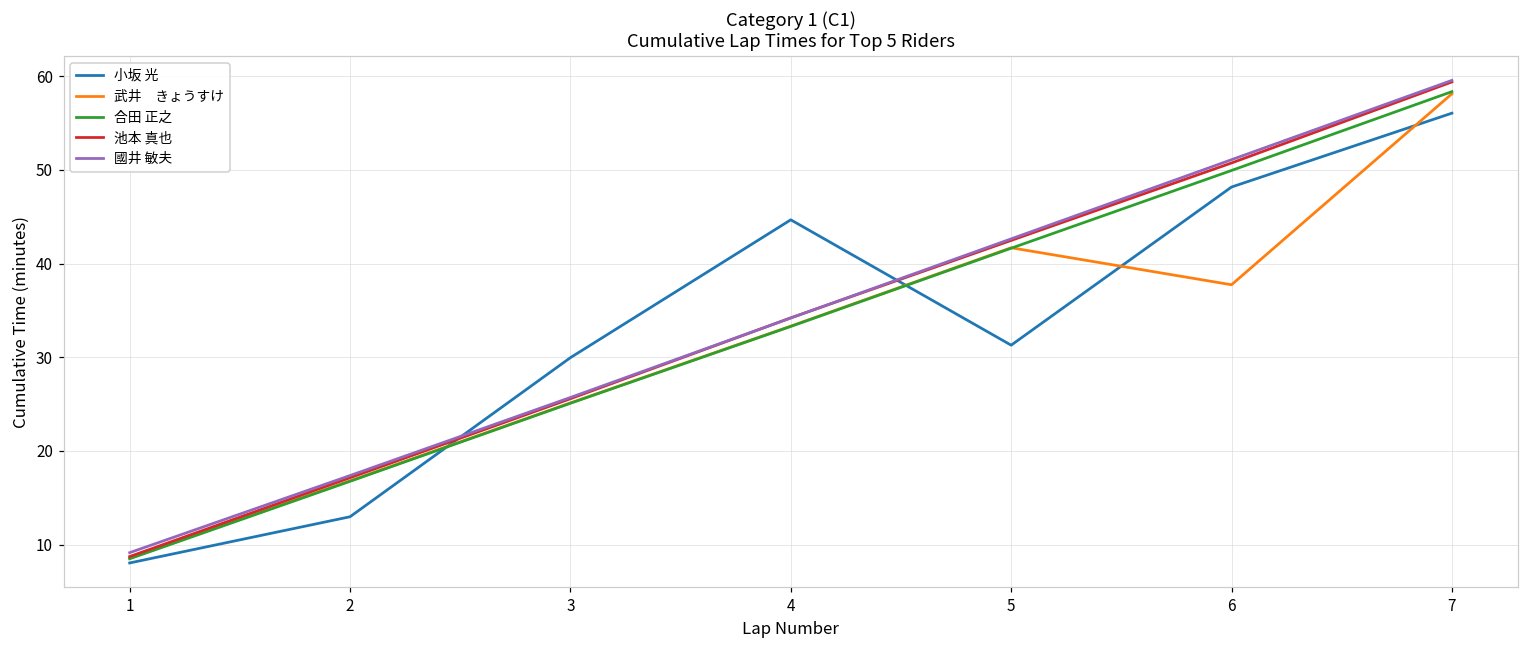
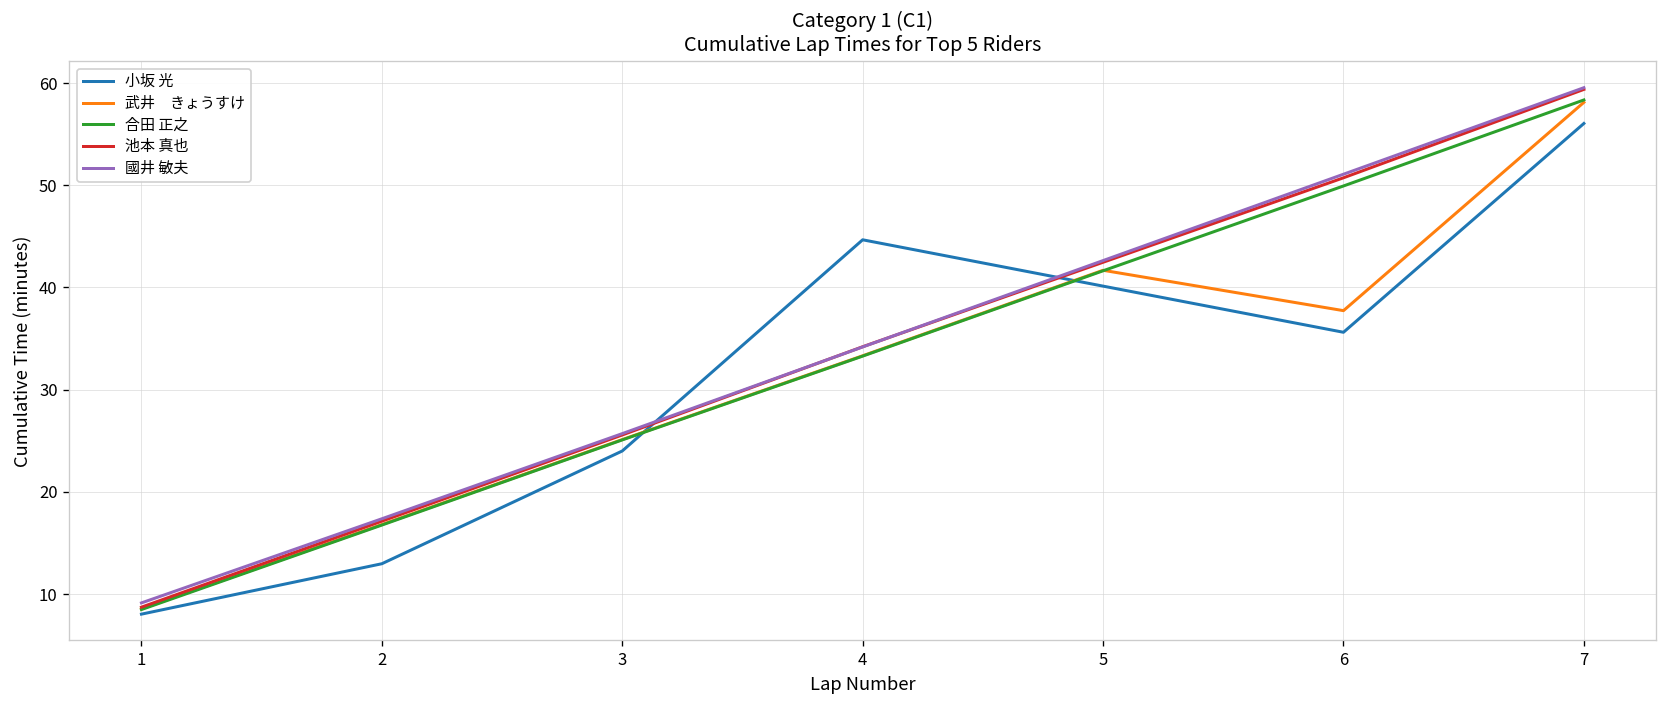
小坂 光, 3: 30 -> 24
小坂 光, 5: 31 -> 40
小坂 光, 6: 48 -> 36
